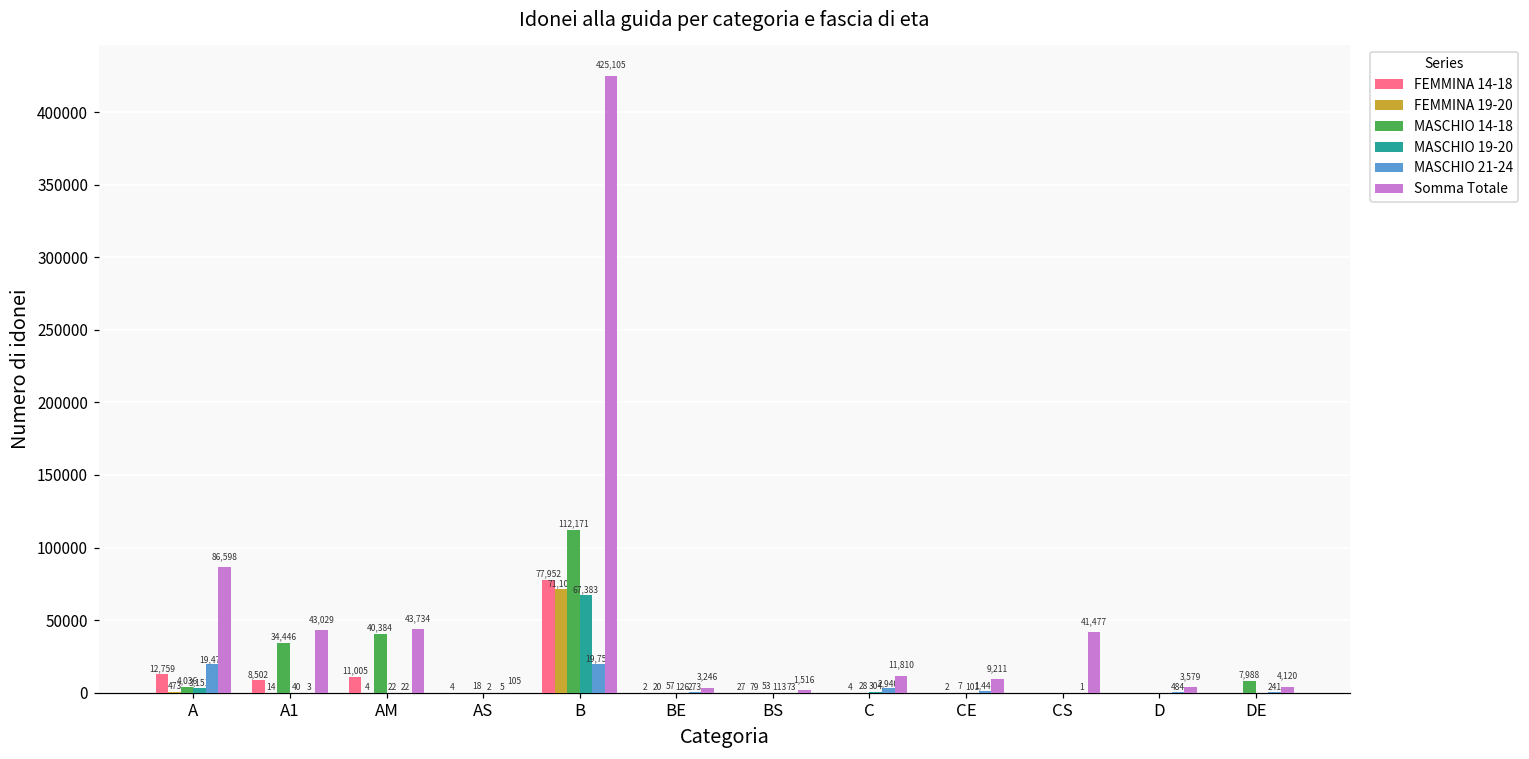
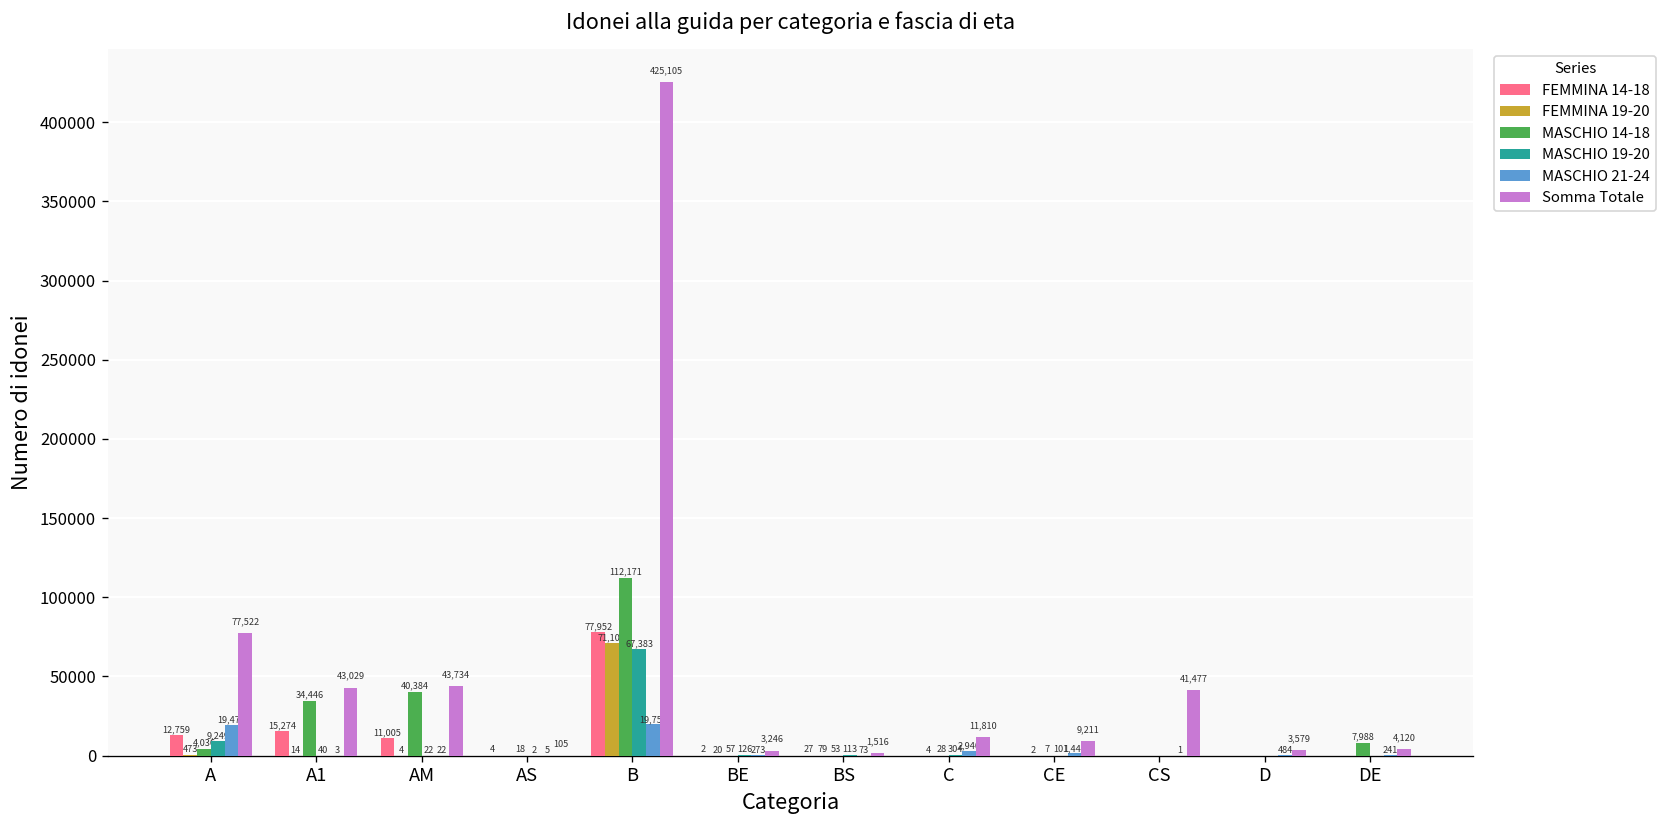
MASCHIO 19-20, A: 3,151 -> 9,249
Somma Totale, A: 86,598 -> 77,522
FEMMINA 14-18, A1: 8,502 -> 15,274
